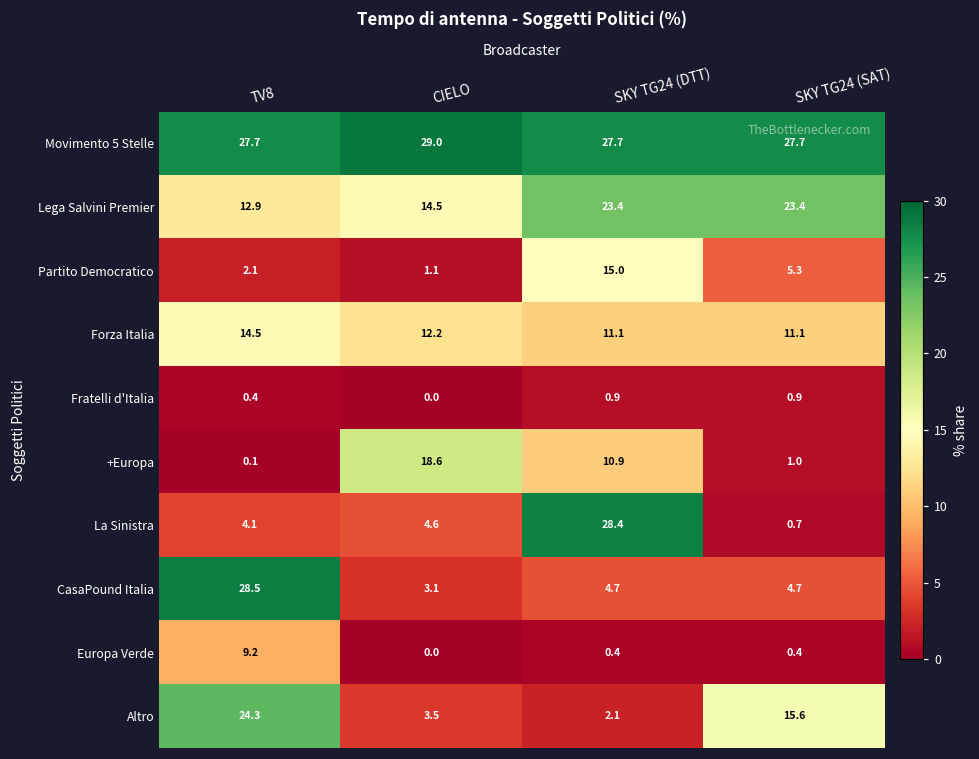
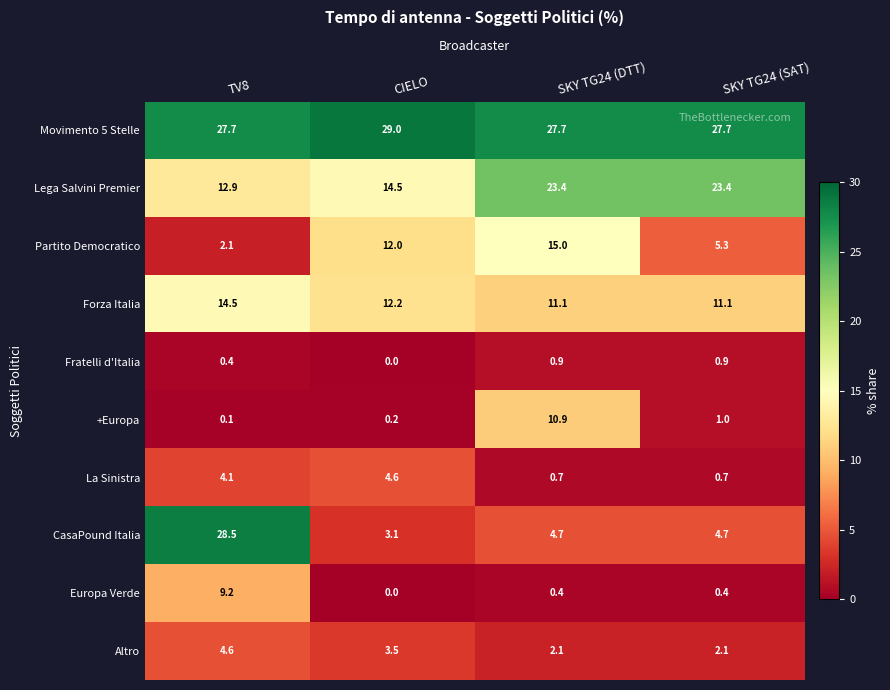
Partito Democratico, CIELO: 1.1 -> 12.0
+Europa, CIELO: 18.6 -> 0.2
La Sinistra, SKY TG24 (DTT): 28.4 -> 0.7
Altro, TV8: 24.3 -> 4.6
Altro, SKY TG24 (SAT): 15.6 -> 2.1
